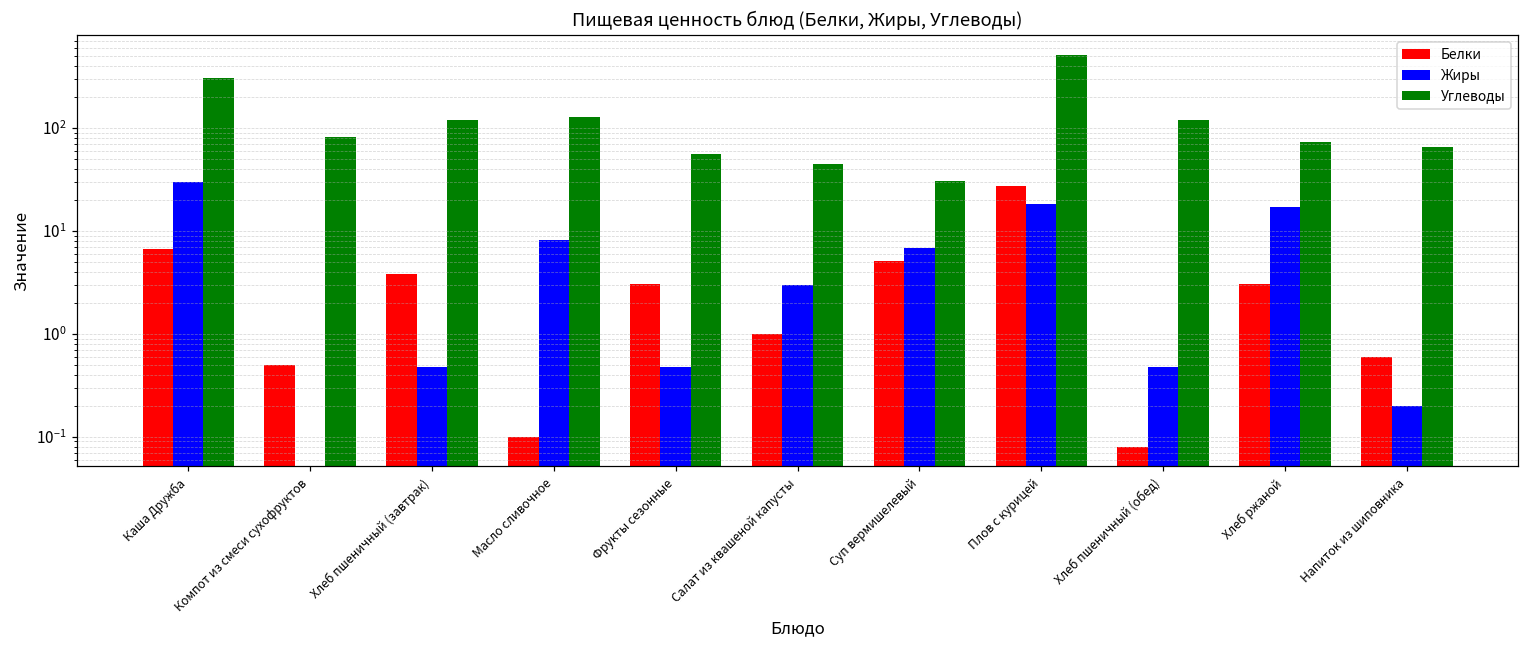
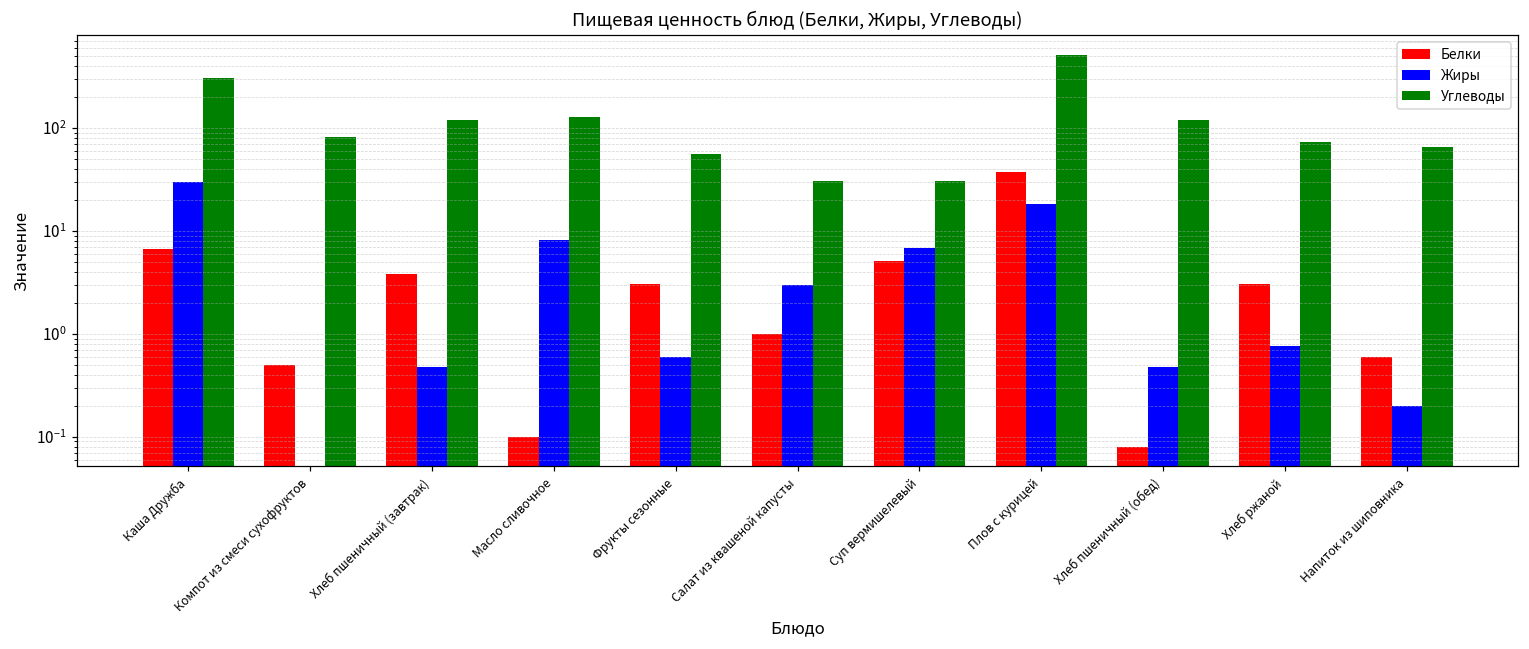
Жиры, Фрукты сезонные: 0.5 -> 0.6
Углеводы, Салат из квашеной капусты: 40 -> 31
Белки, Плов с курицей: 27 -> 37
Жиры, Хлеб ржаной: 17 -> 0.8
